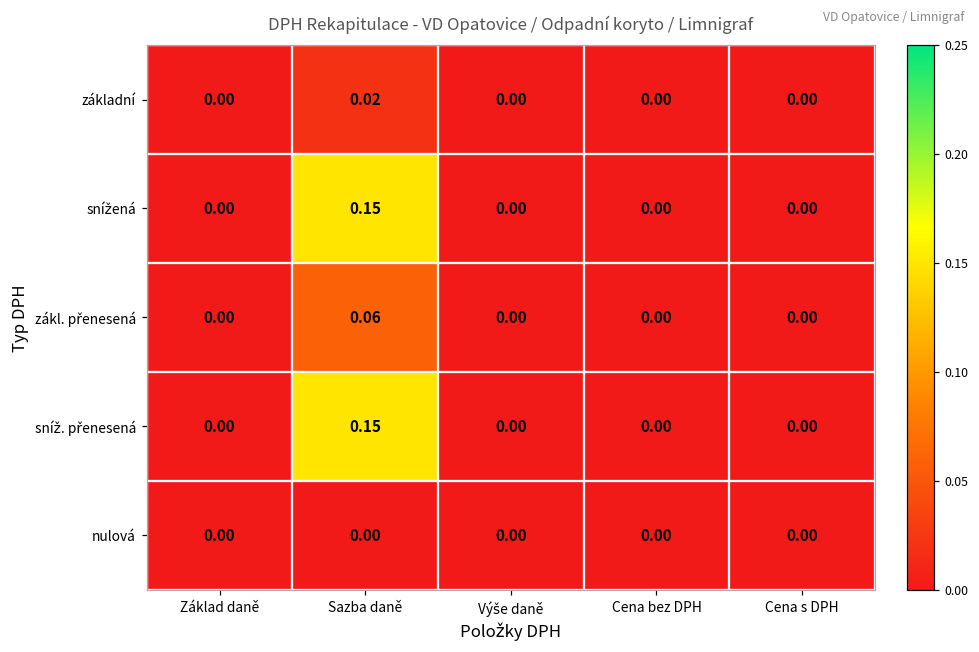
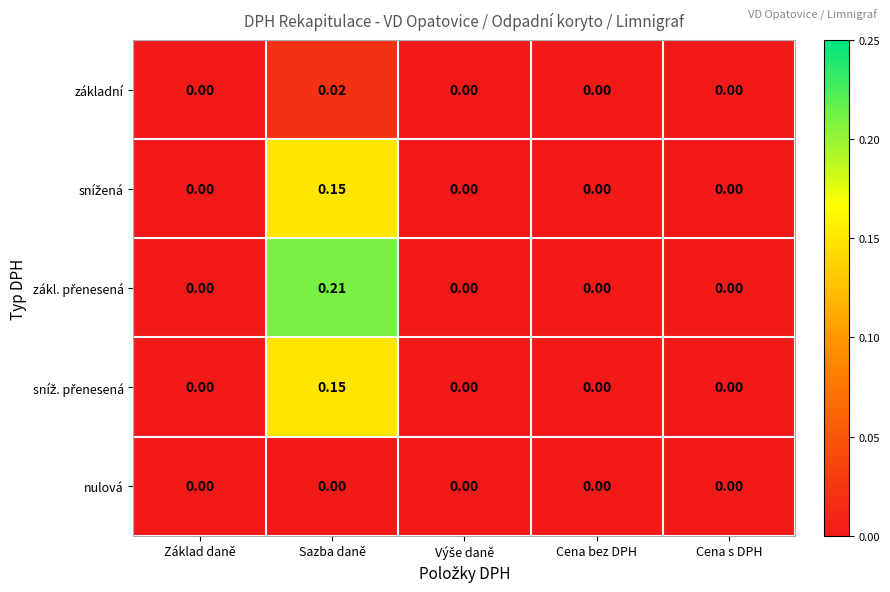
zákl. přenesená, Sazba daně: 0.06 -> 0.21
